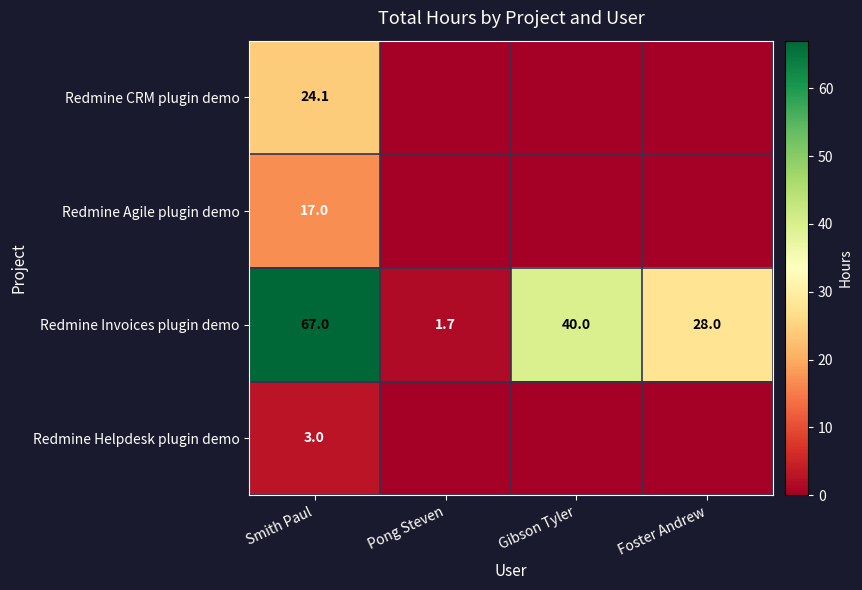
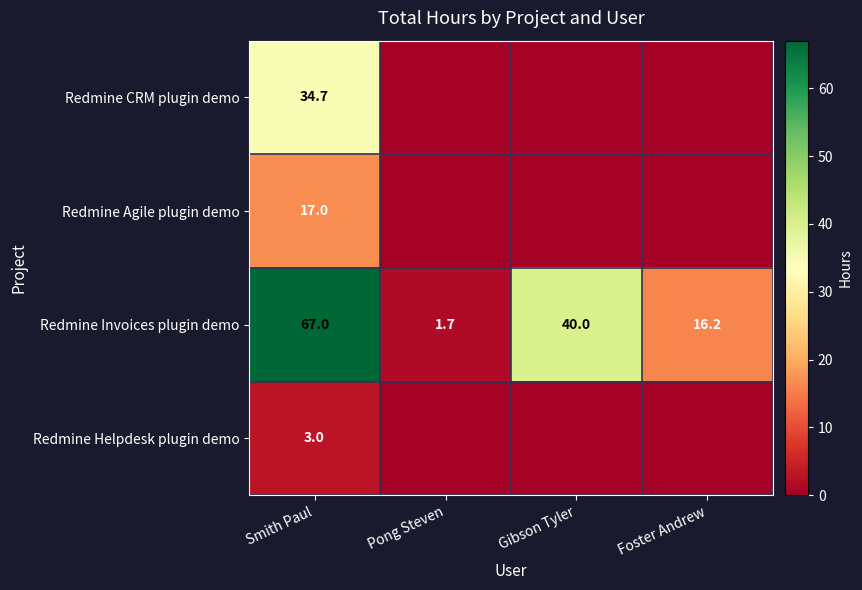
Redmine CRM plugin demo, Smith Paul: 24.1 -> 34.7
Redmine Invoices plugin demo, Foster Andrew: 28.0 -> 16.2
